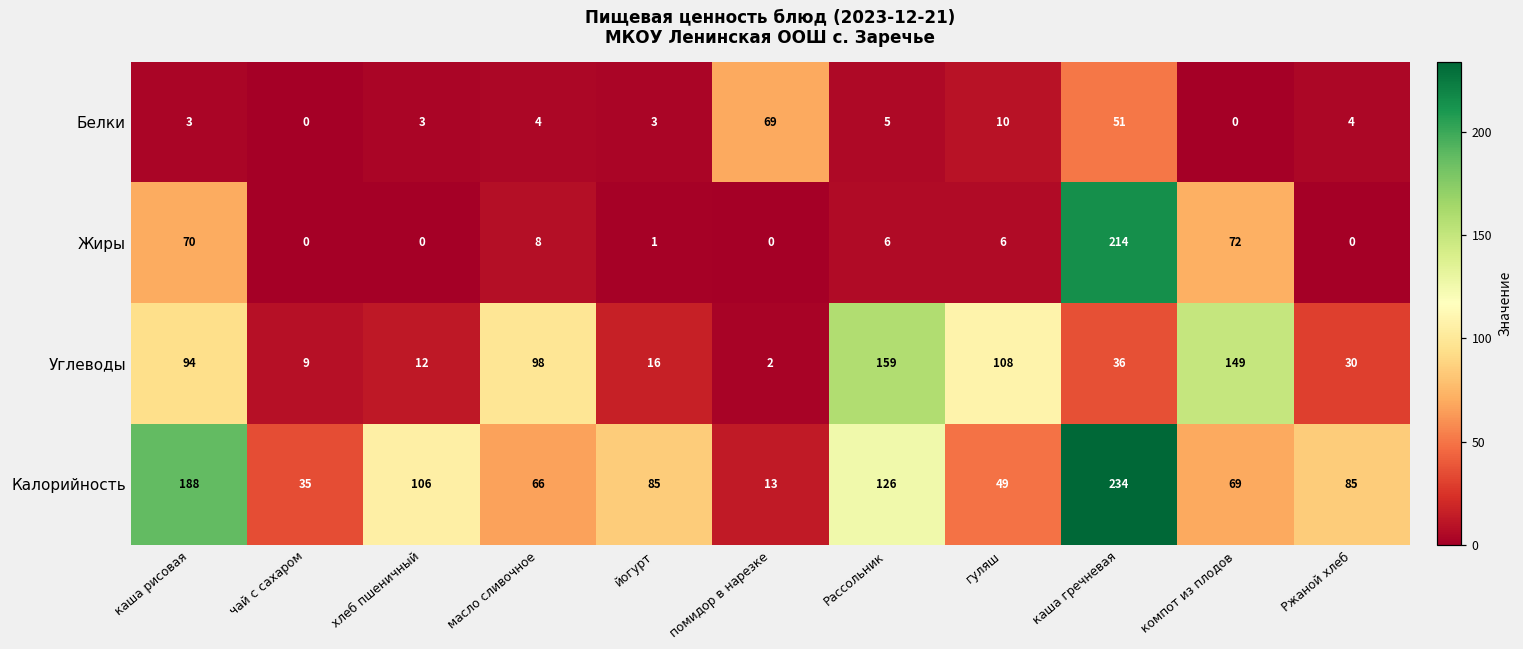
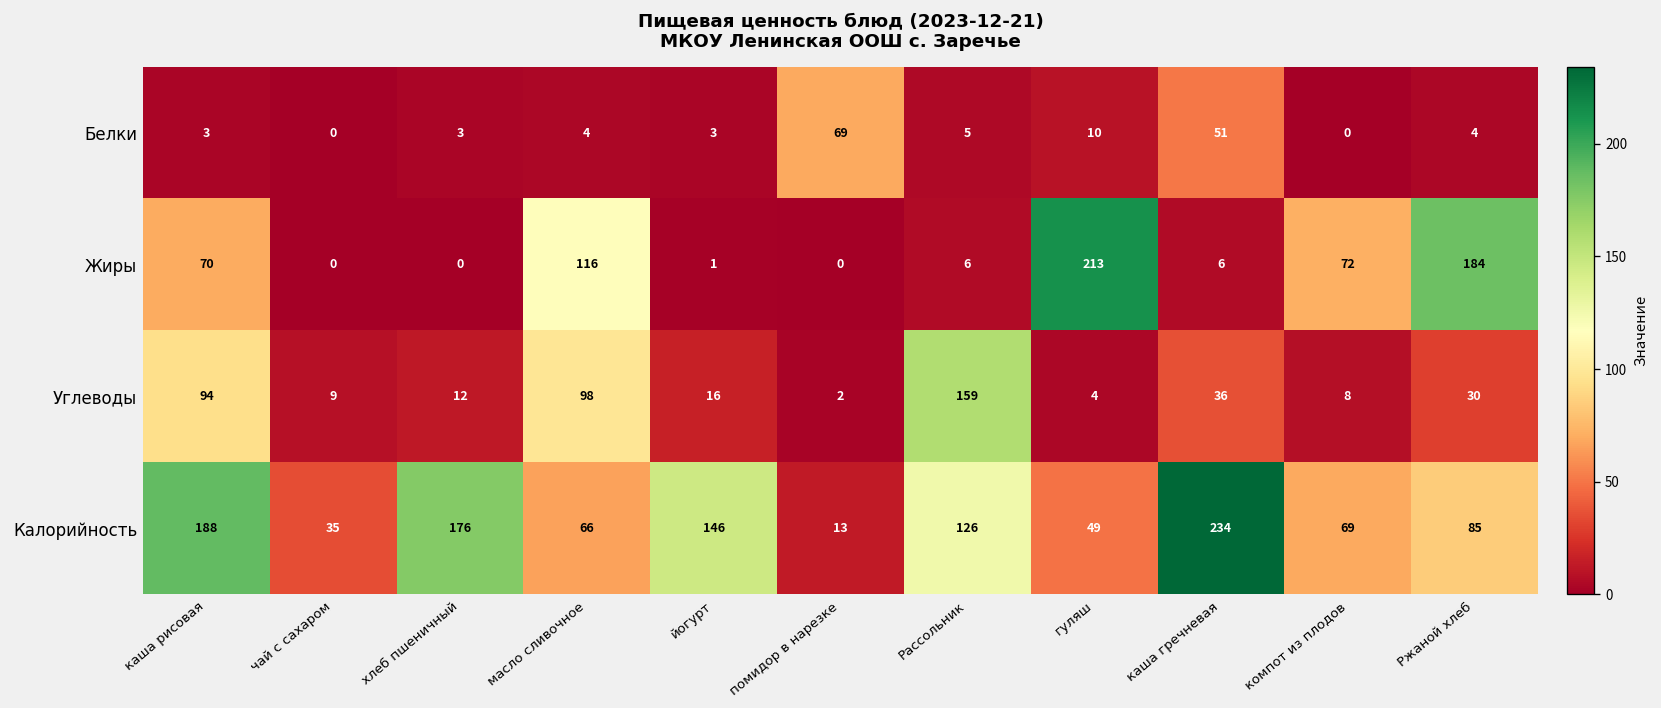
Жиры, масло сливочное: 8 -> 116
Жиры, гуляш: 6 -> 213
Жиры, каша гречневая: 214 -> 6
Жиры, Ржаной хлеб: 0 -> 184
Углеводы, гуляш: 108 -> 4
Углеводы, компот из плодов: 149 -> 8
Калорийность, хлеб пшеничный: 106 -> 176
Калорийность, йогурт: 85 -> 146
